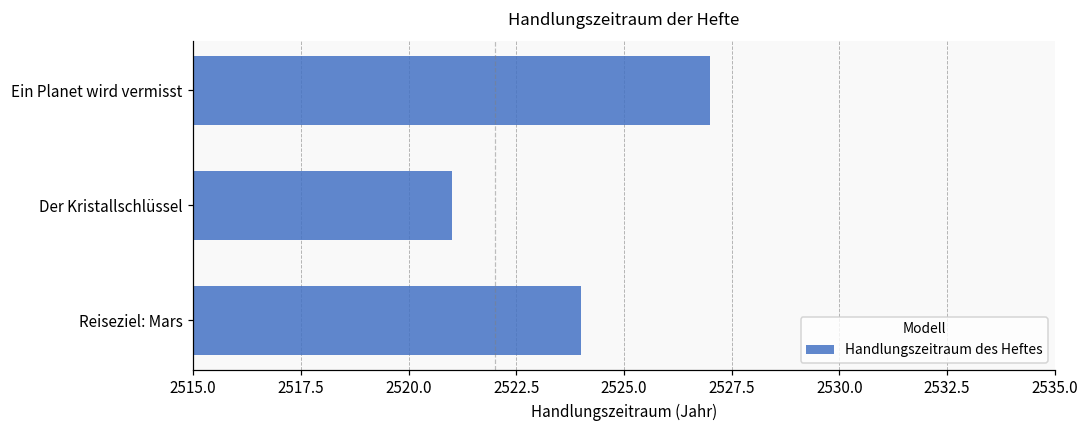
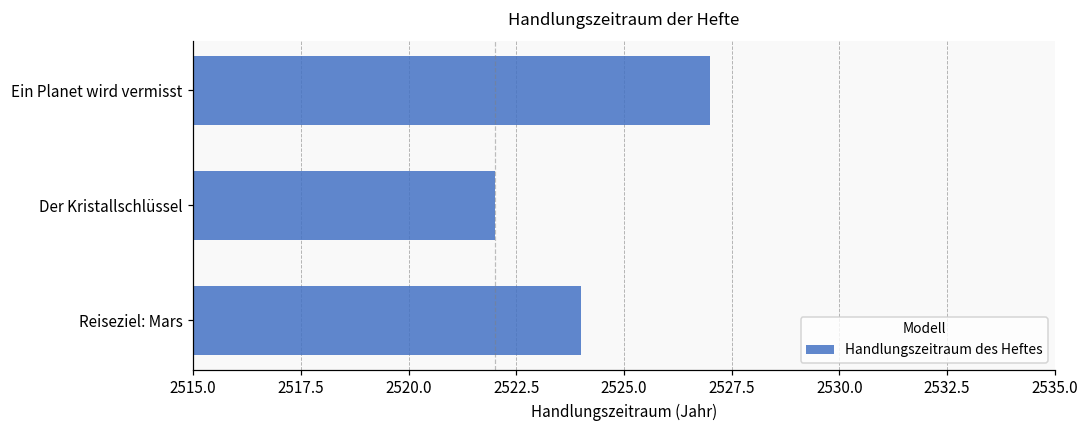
Der Kristallschlüssel: 2521 -> 2522
